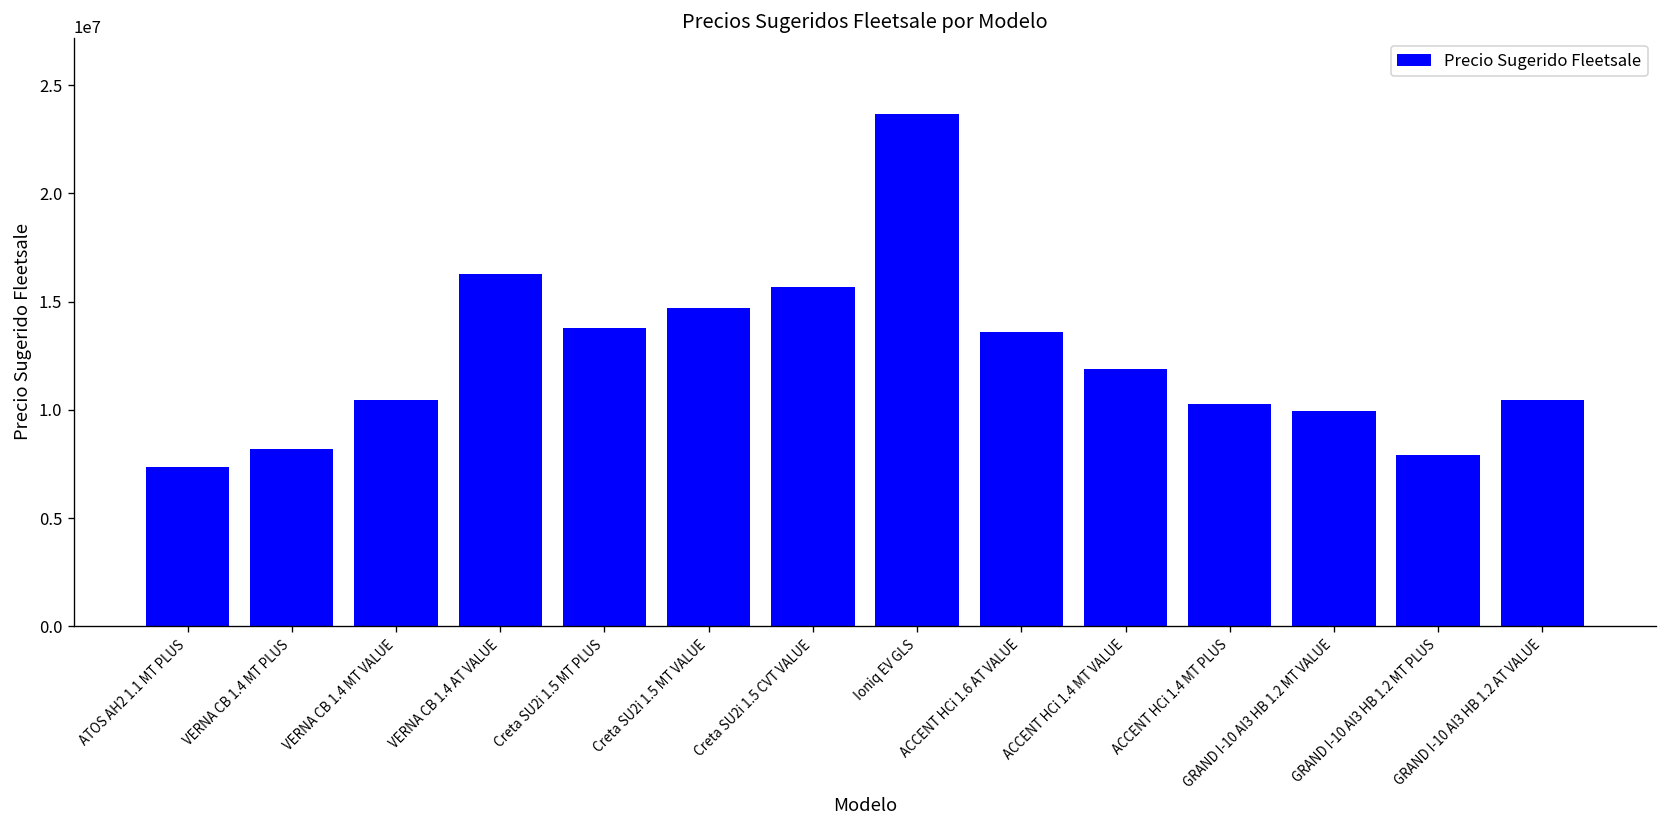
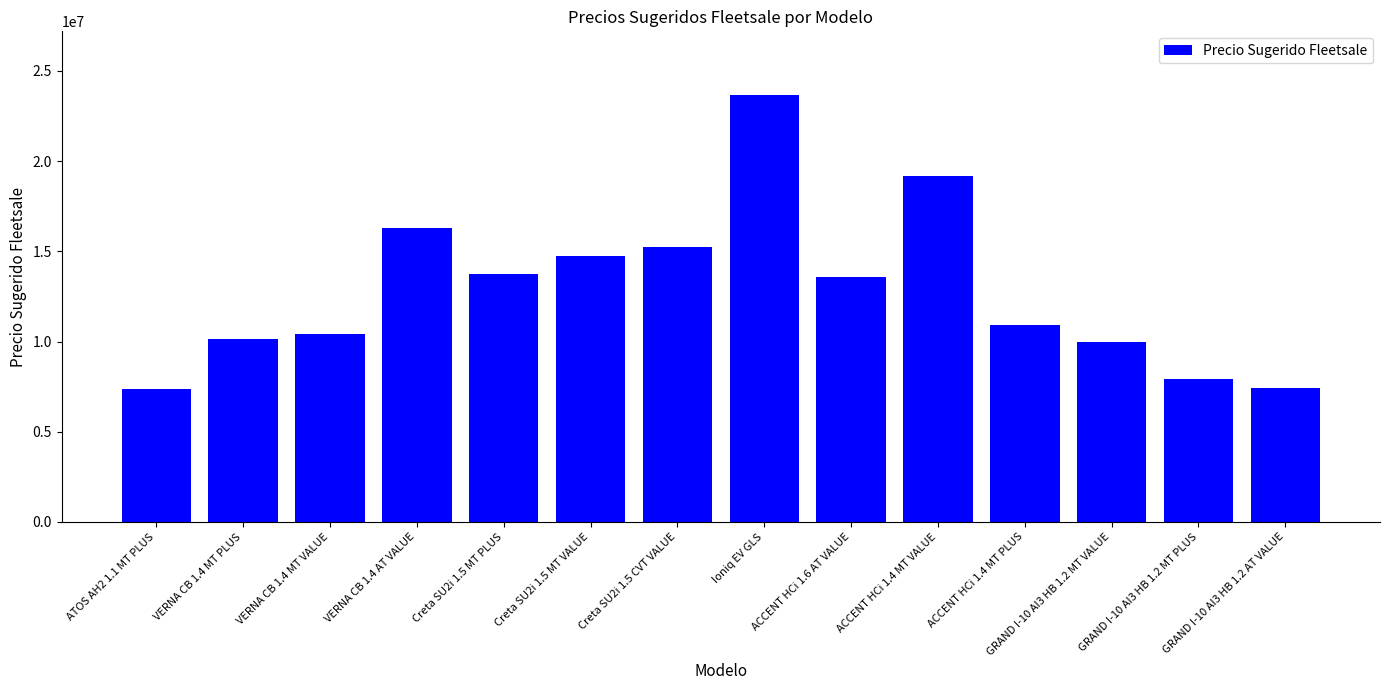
VERNA CB 1.4 MT PLUS: 8200000 -> 10200000
Creta SU2i 1.5 CVT VALUE: 15700000 -> 15200000
ACCENT HCi 1.4 MT VALUE: 11900000 -> 19200000
ACCENT HCi 1.4 MT PLUS: 10300000 -> 10900000
GRAND I-10 AI3 HB 1.2 AT VALUE: 10400000 -> 7400000
